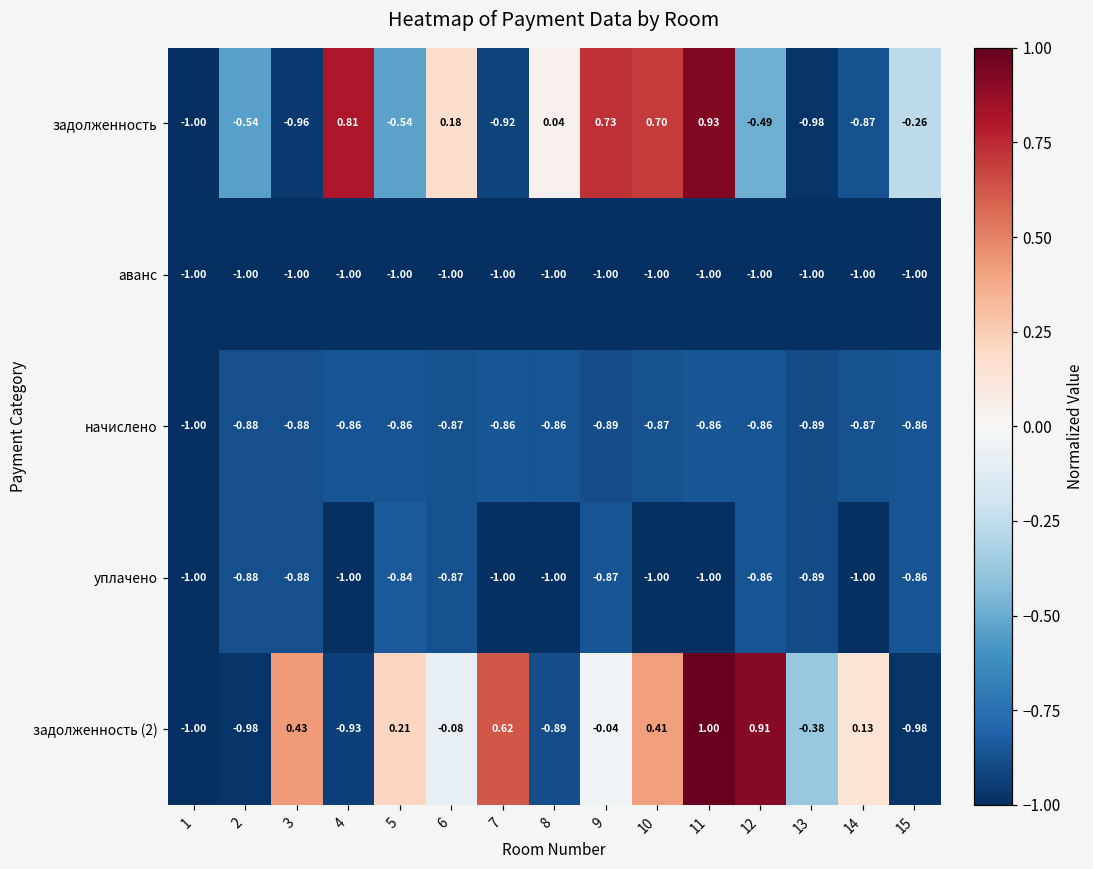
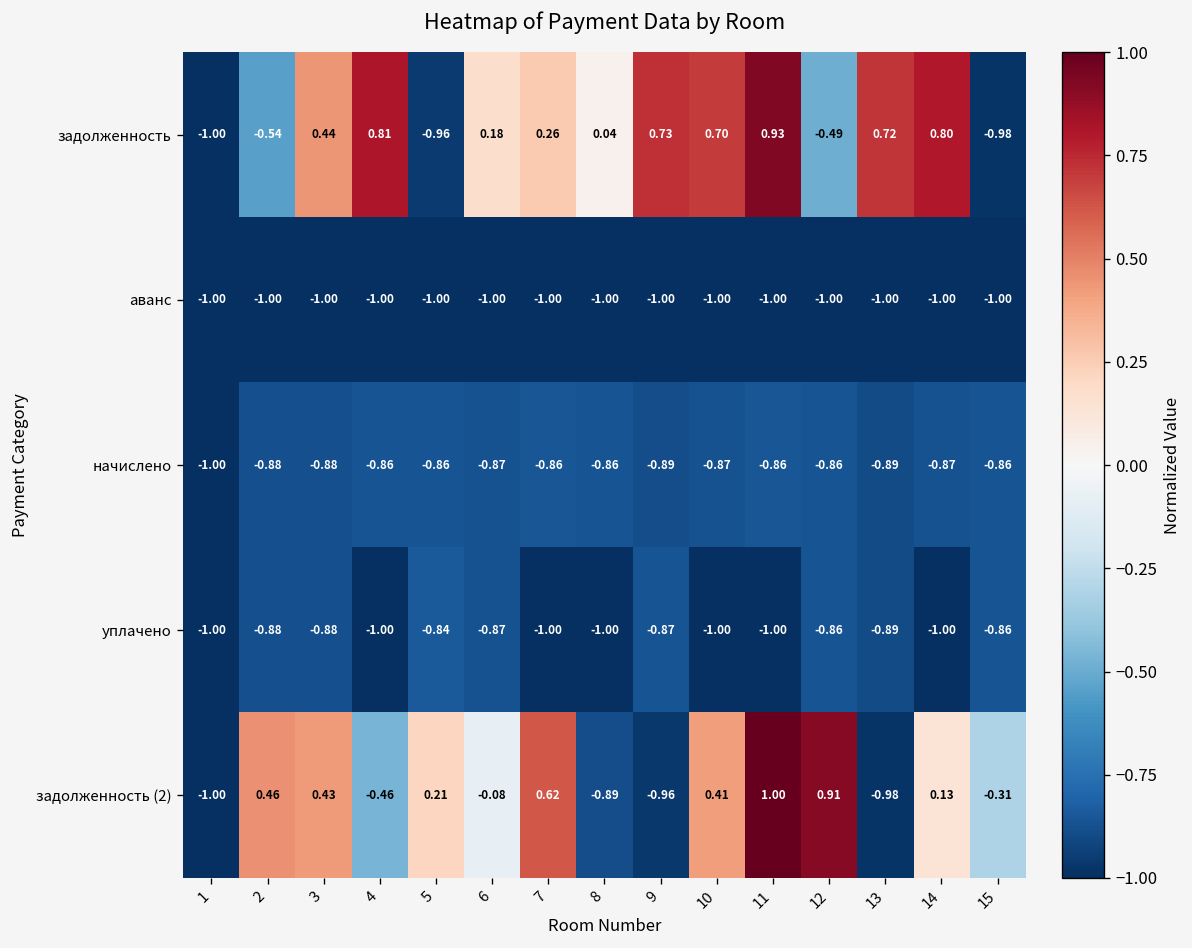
задолженность, 3: -0.96 -> 0.44
задолженность, 5: -0.54 -> -0.96
задолженность, 7: -0.92 -> 0.26
задолженность, 13: -0.98 -> 0.72
задолженность, 14: -0.87 -> 0.80
задолженность, 15: -0.26 -> -0.98
задолженность (2), 2: -0.98 -> 0.46
задолженность (2), 4: -0.93 -> -0.46
задолженность (2), 9: -0.04 -> -0.96
задолженность (2), 13: -0.38 -> -0.98
задолженность (2), 15: -0.98 -> -0.31
